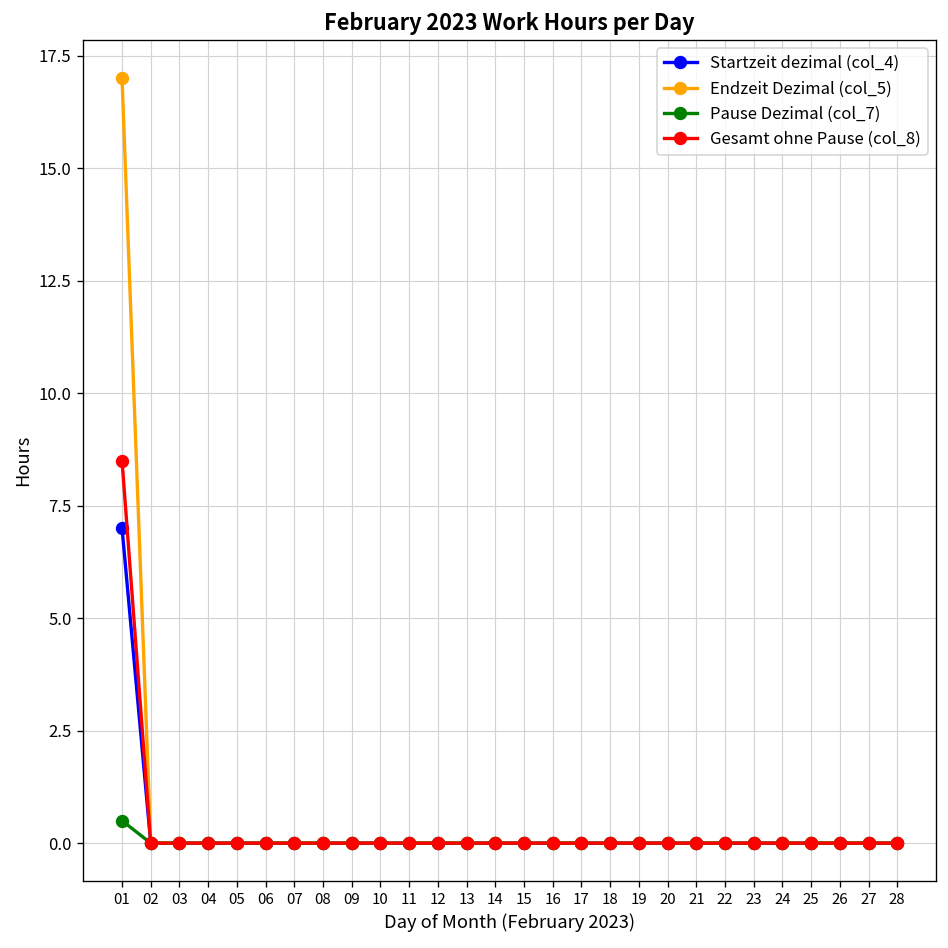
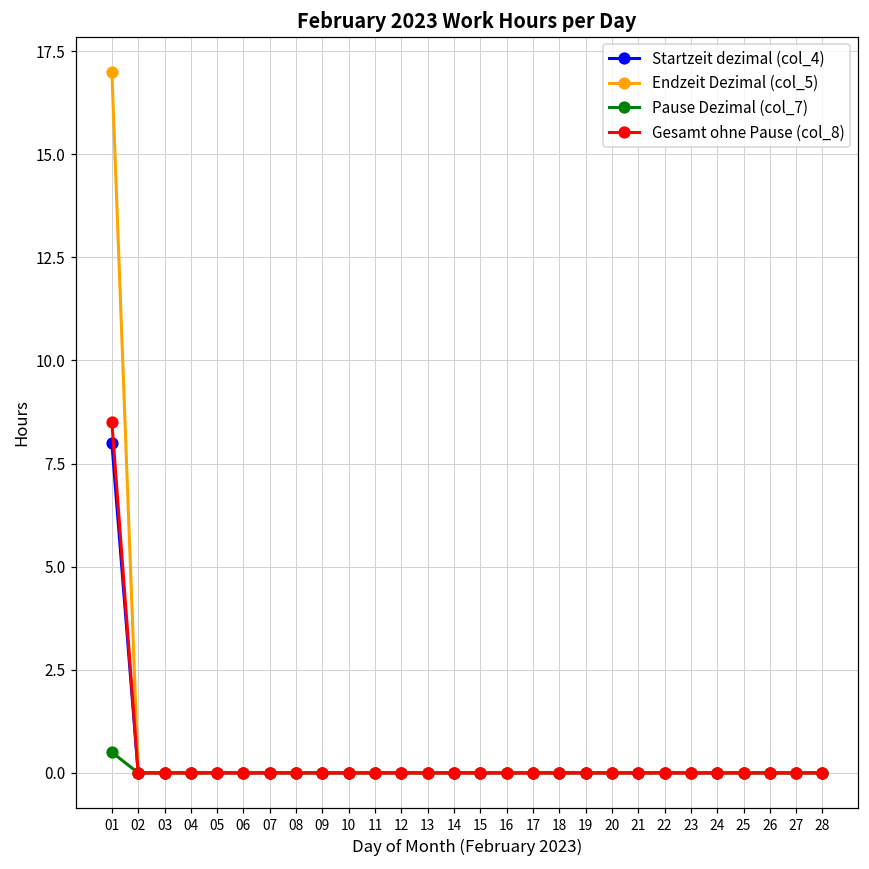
Startzeit dezimal (col_4), 01: 7 -> 8
